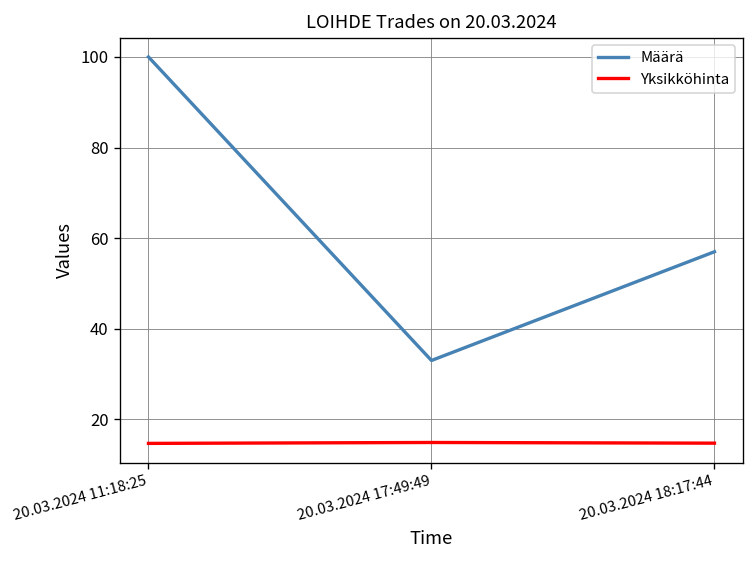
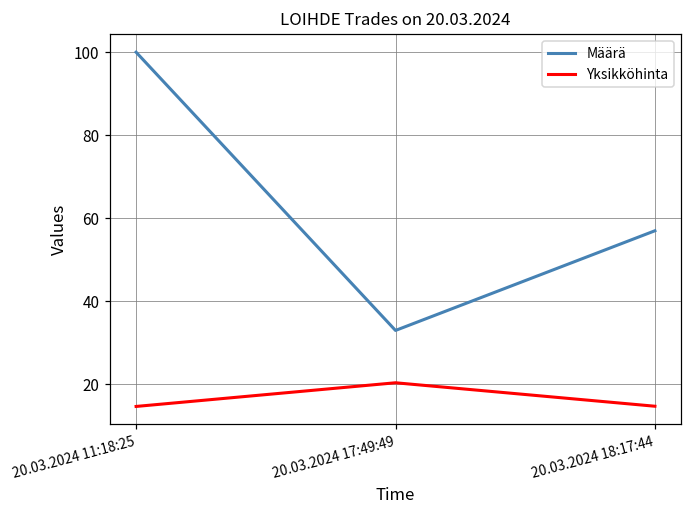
Yksikköhinta, 20.03.2024 17:49:49: 15 -> 20
